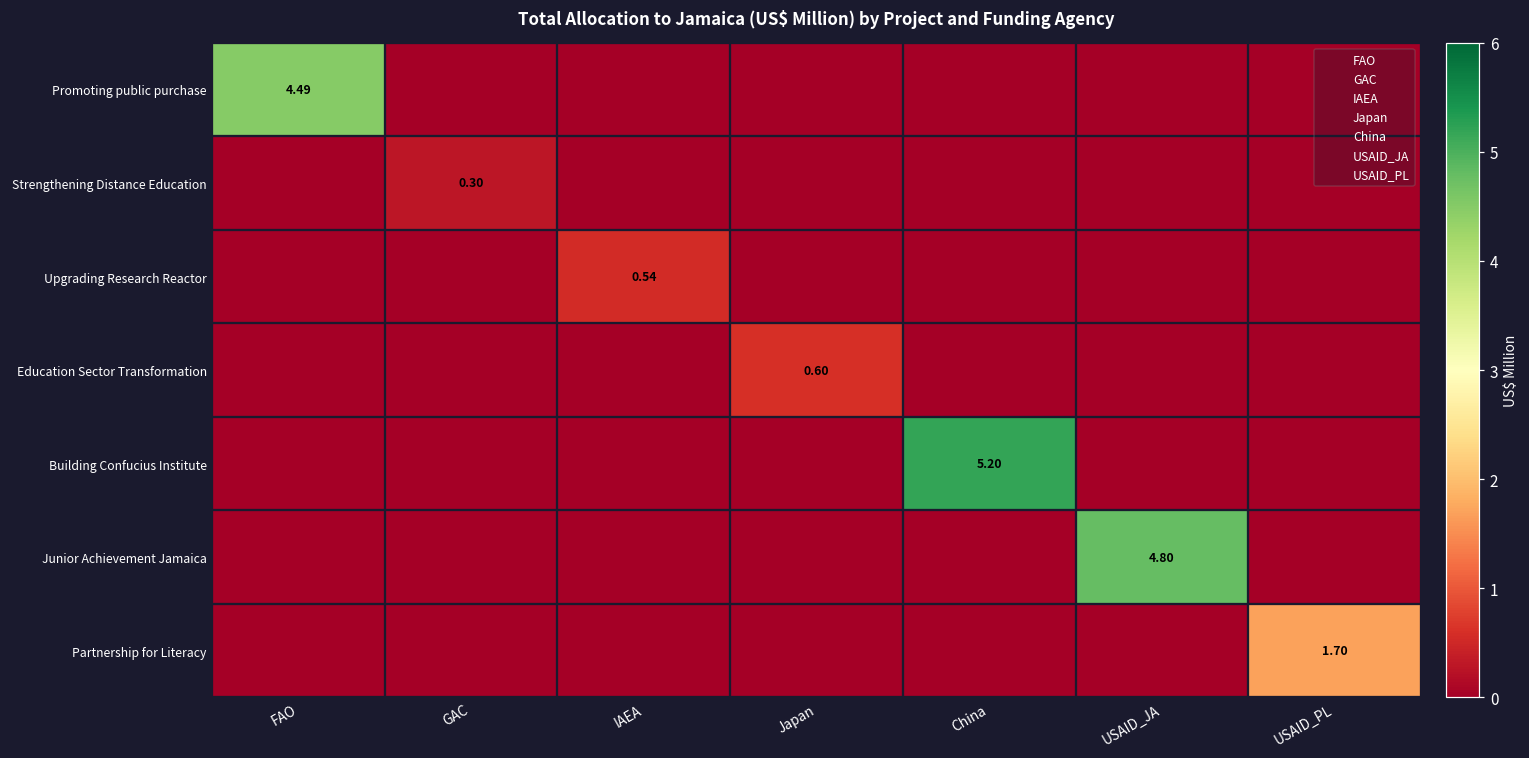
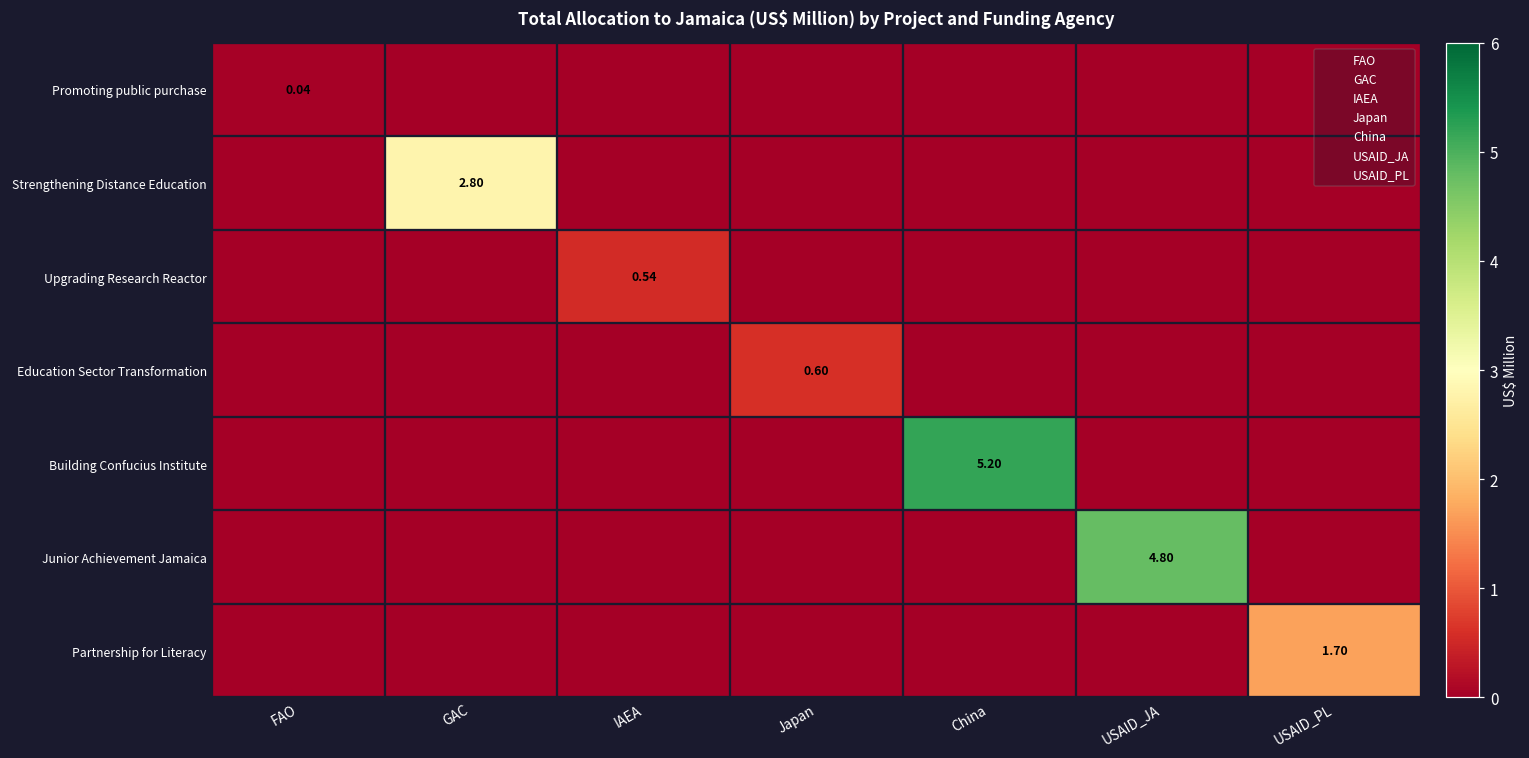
Promoting public purchase, FAO: 4.49 -> 0.04
Strengthening Distance Education, GAC: 0.30 -> 2.80
